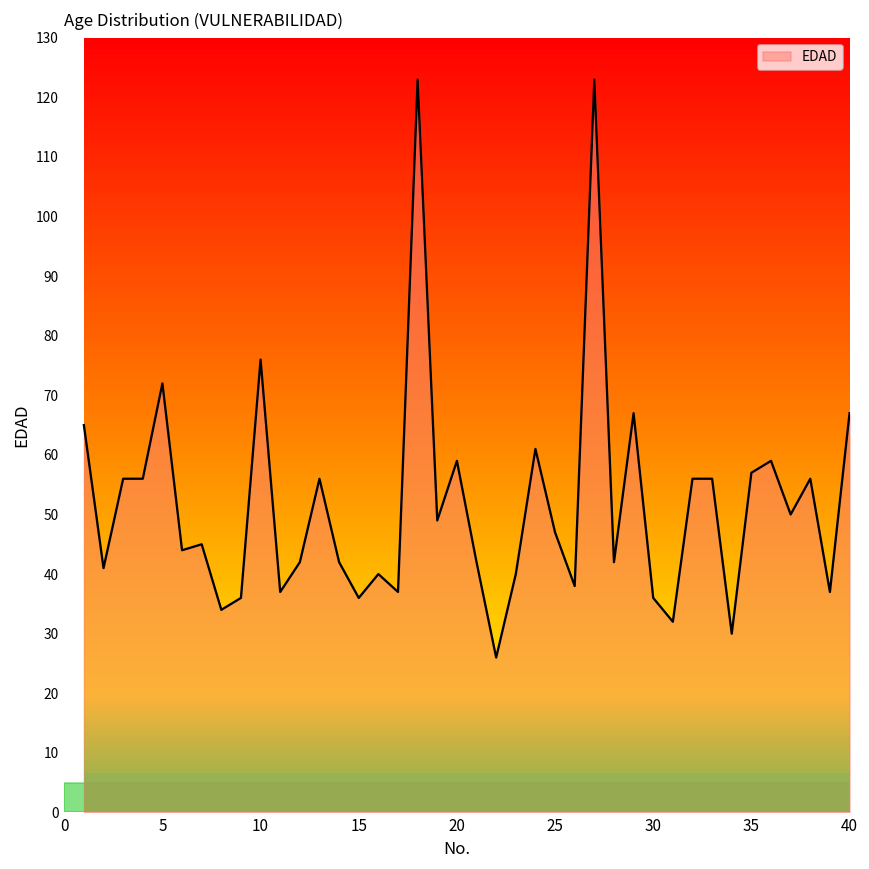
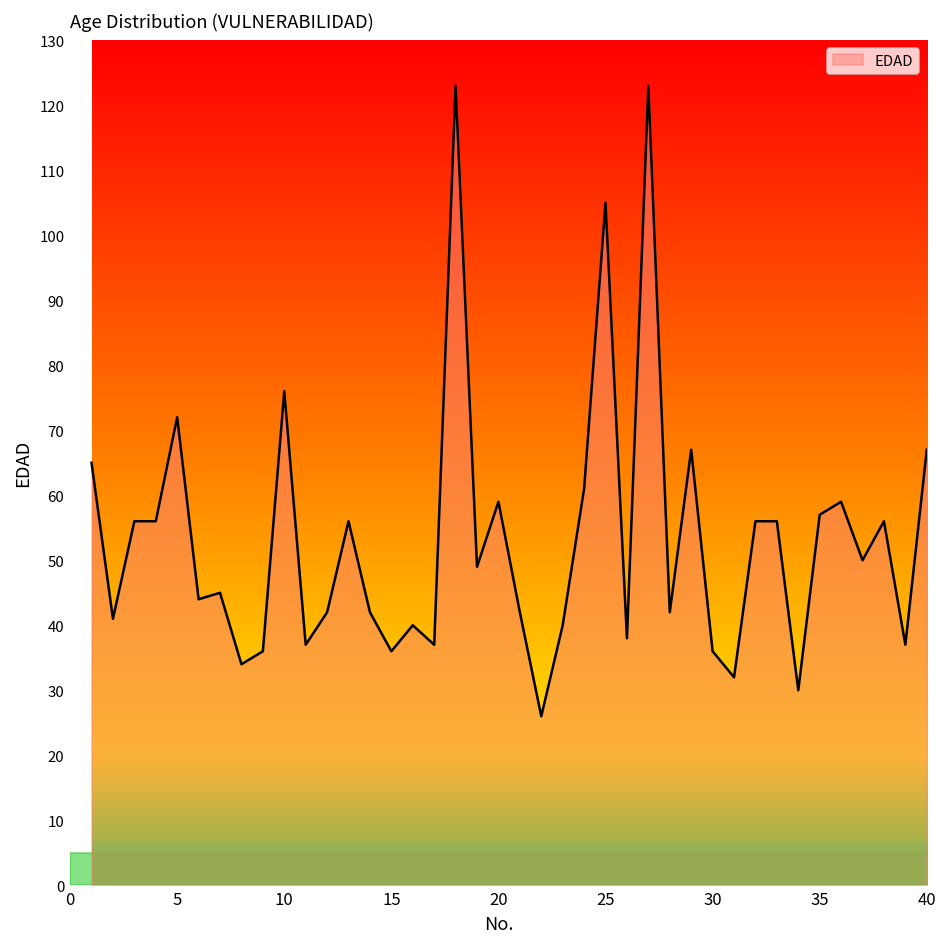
25: 47 -> 105
